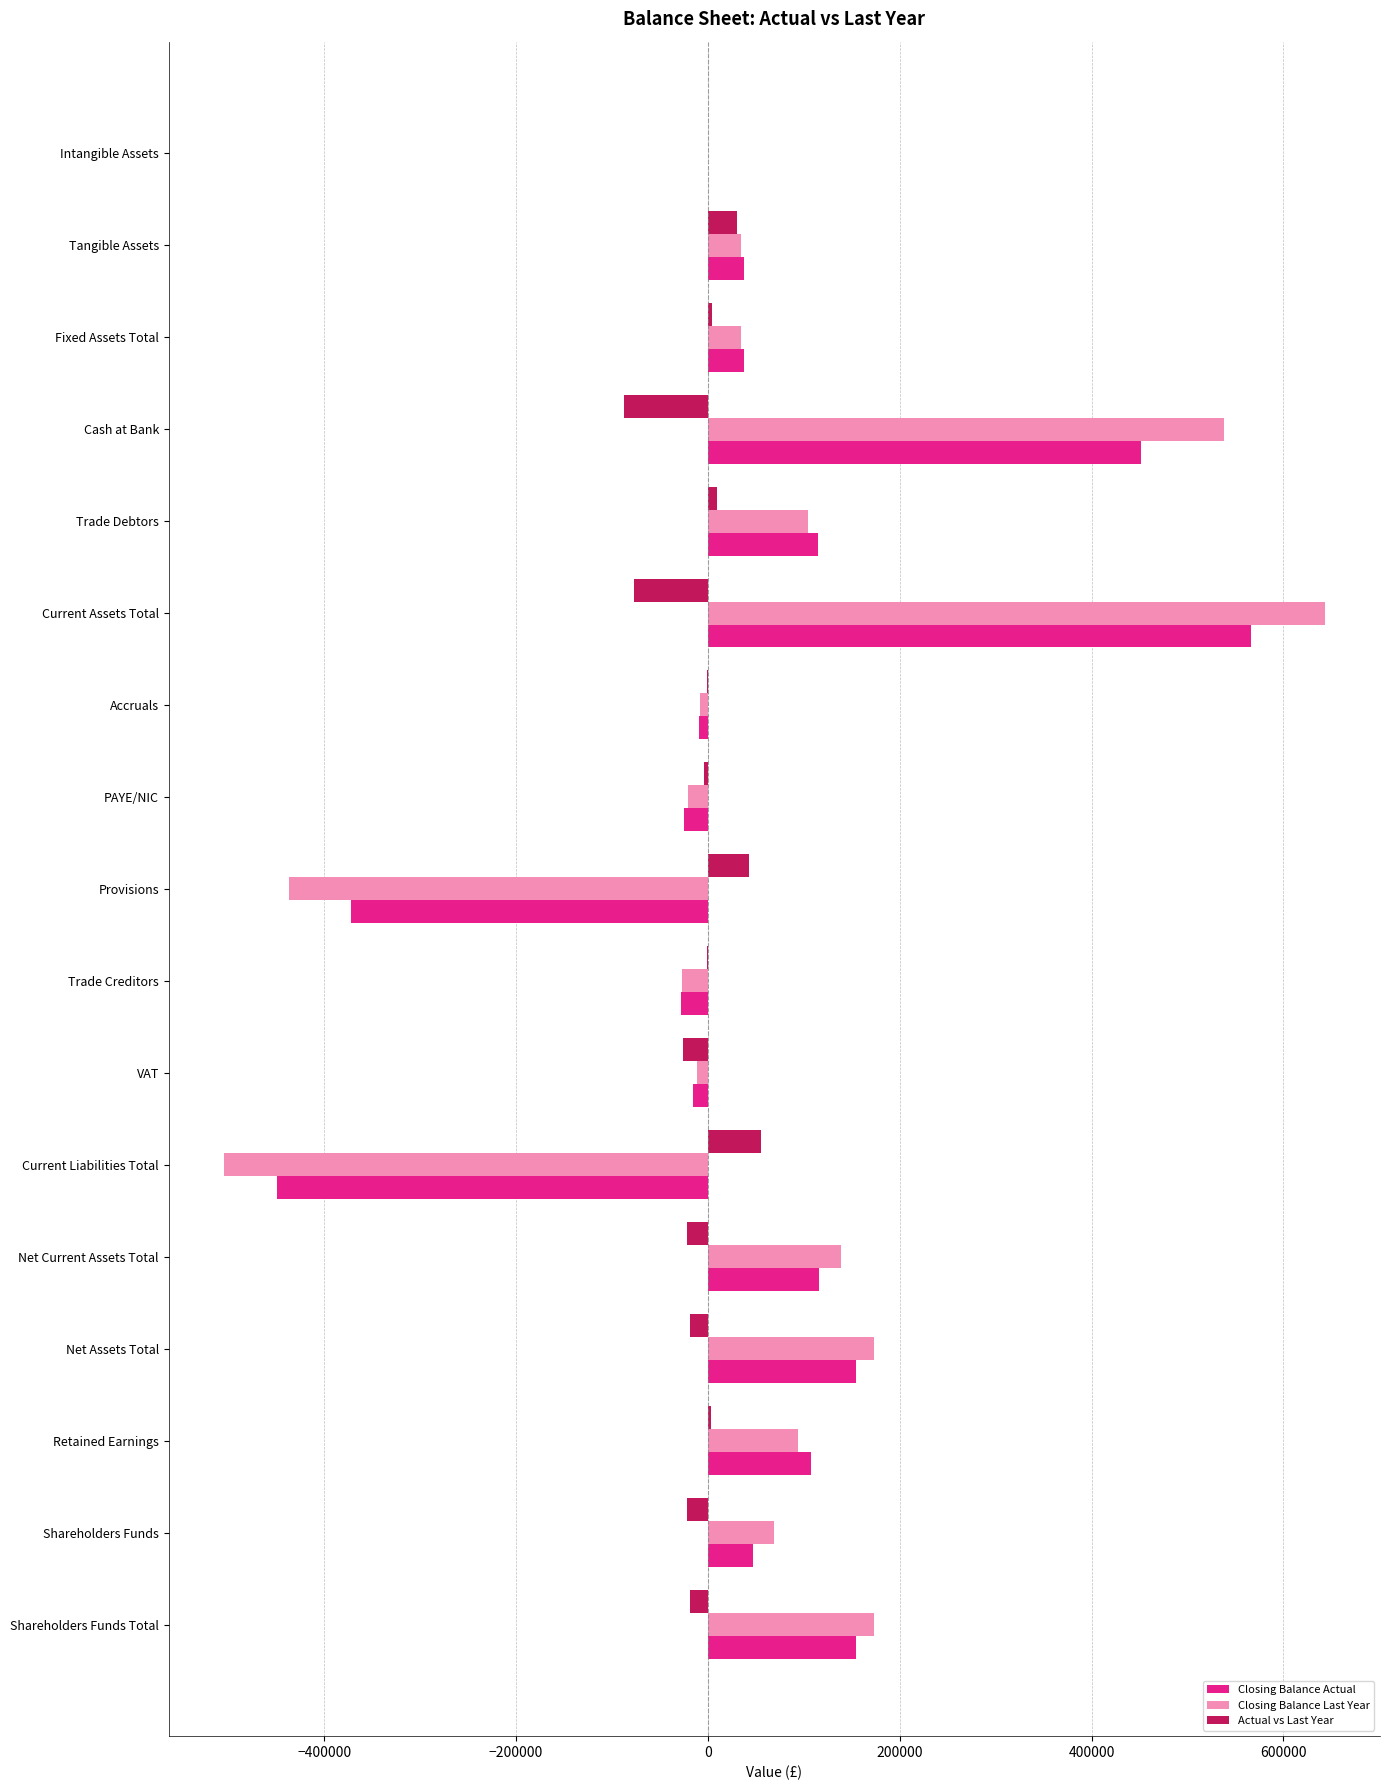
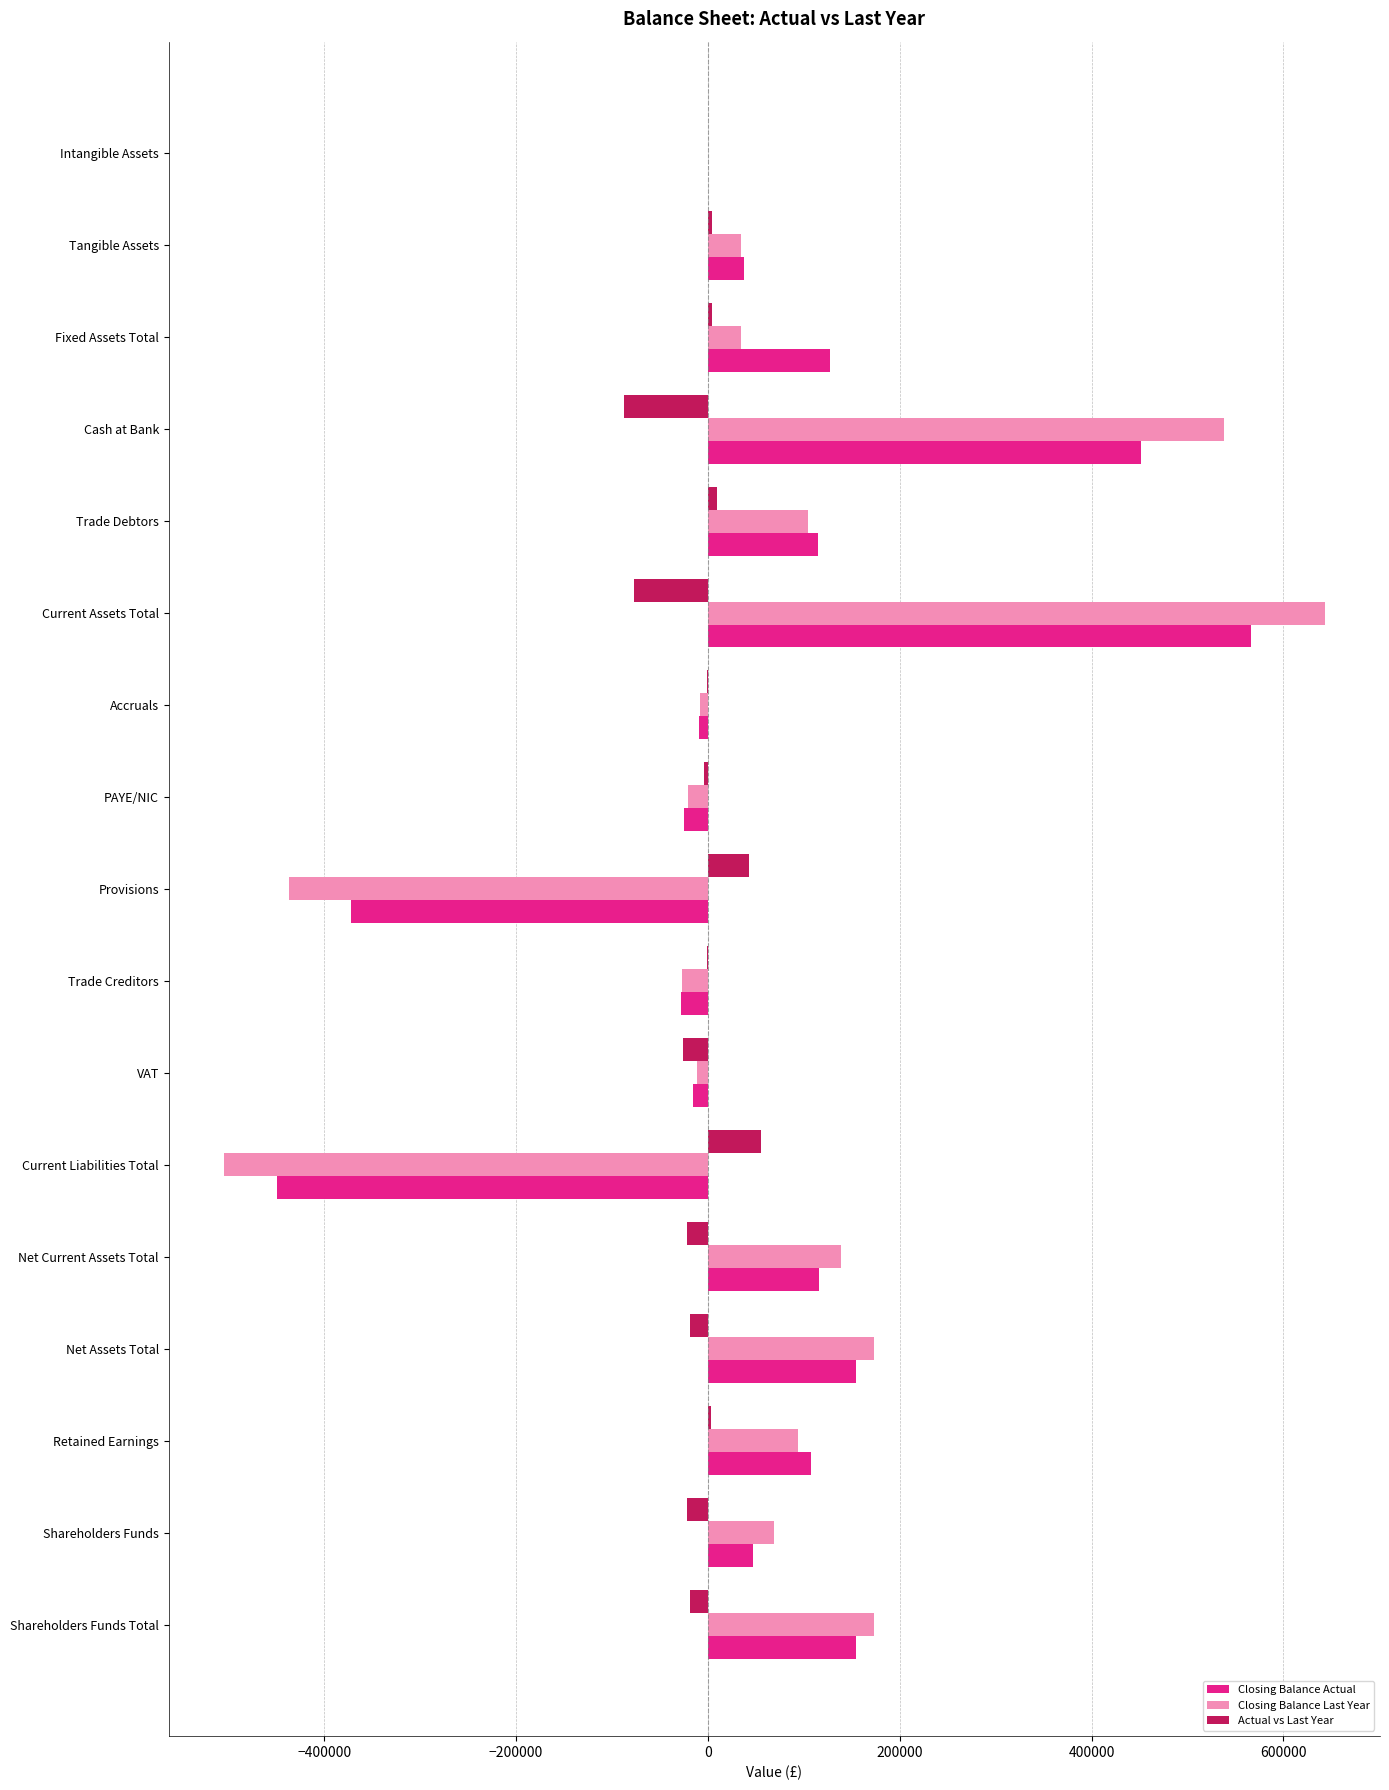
Actual vs Last Year, Tangible Assets: 30000 -> 0
Closing Balance Actual, Fixed Assets Total: 40000 -> 130000
